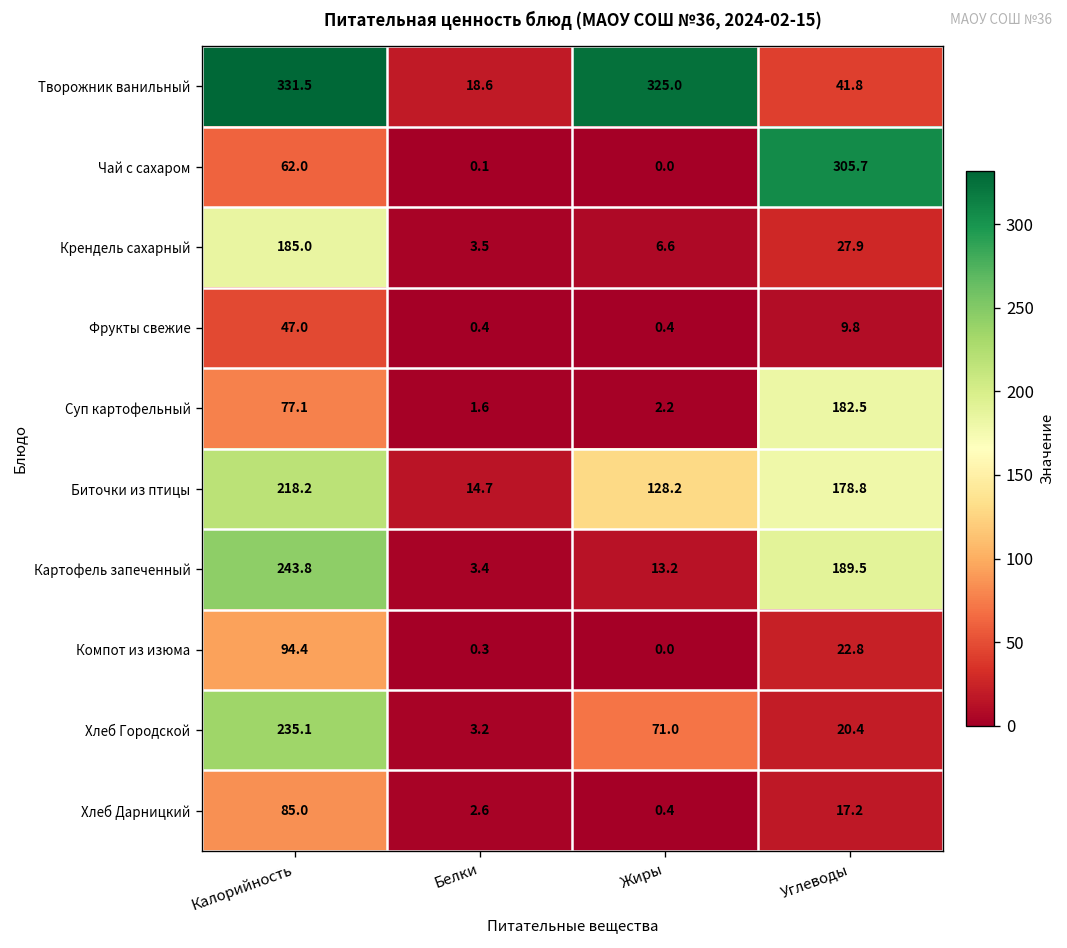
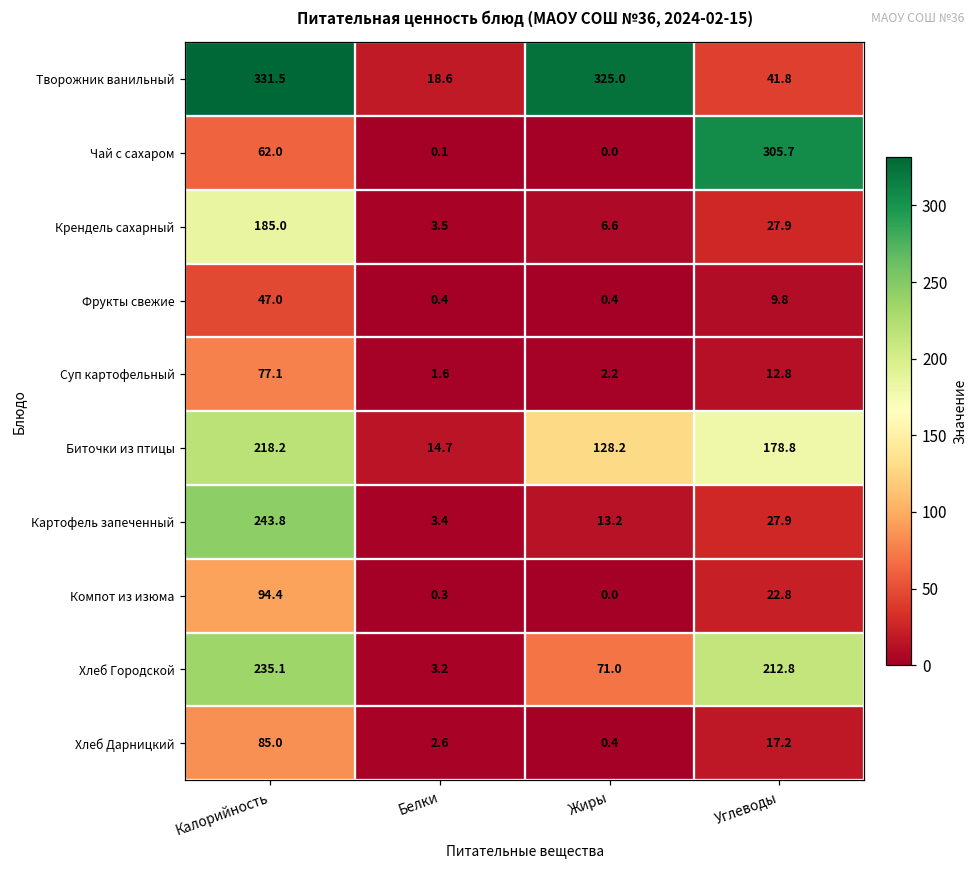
Суп картофельный, Углеводы: 182.5 -> 12.8
Картофель запеченный, Углеводы: 189.5 -> 27.9
Хлеб Городской, Углеводы: 20.4 -> 212.8
